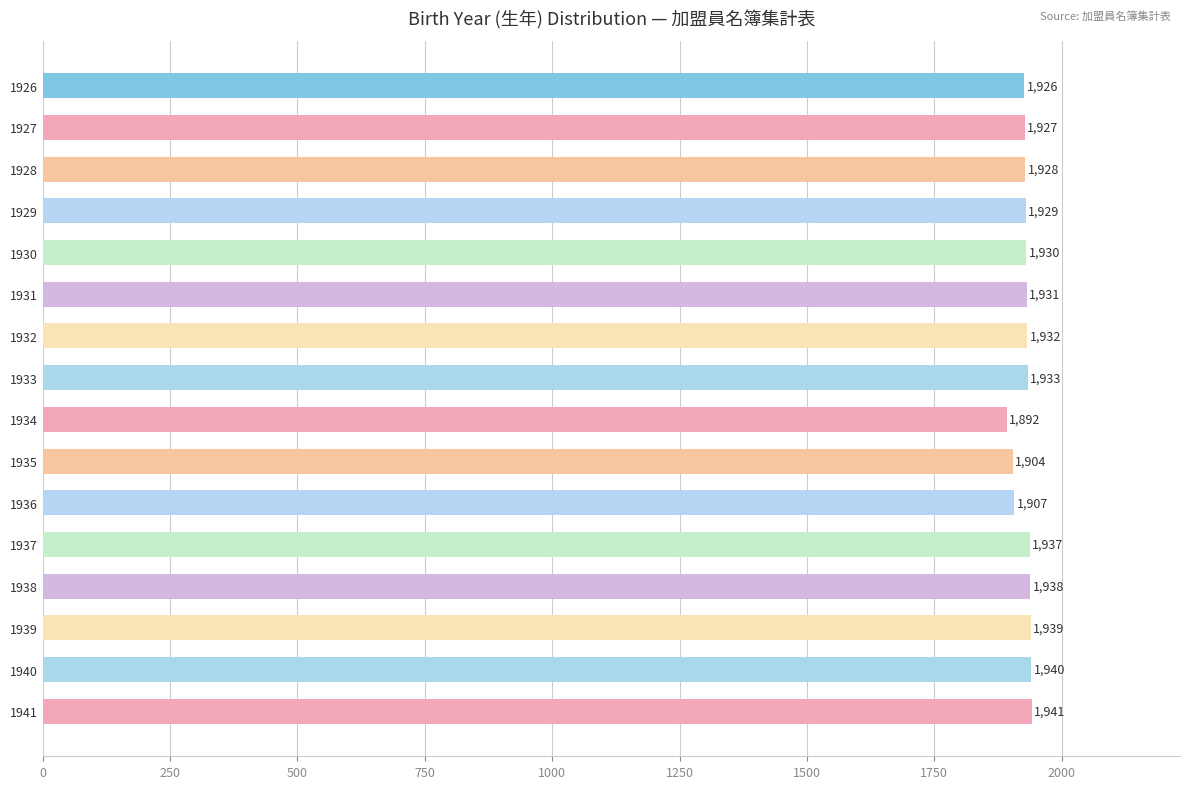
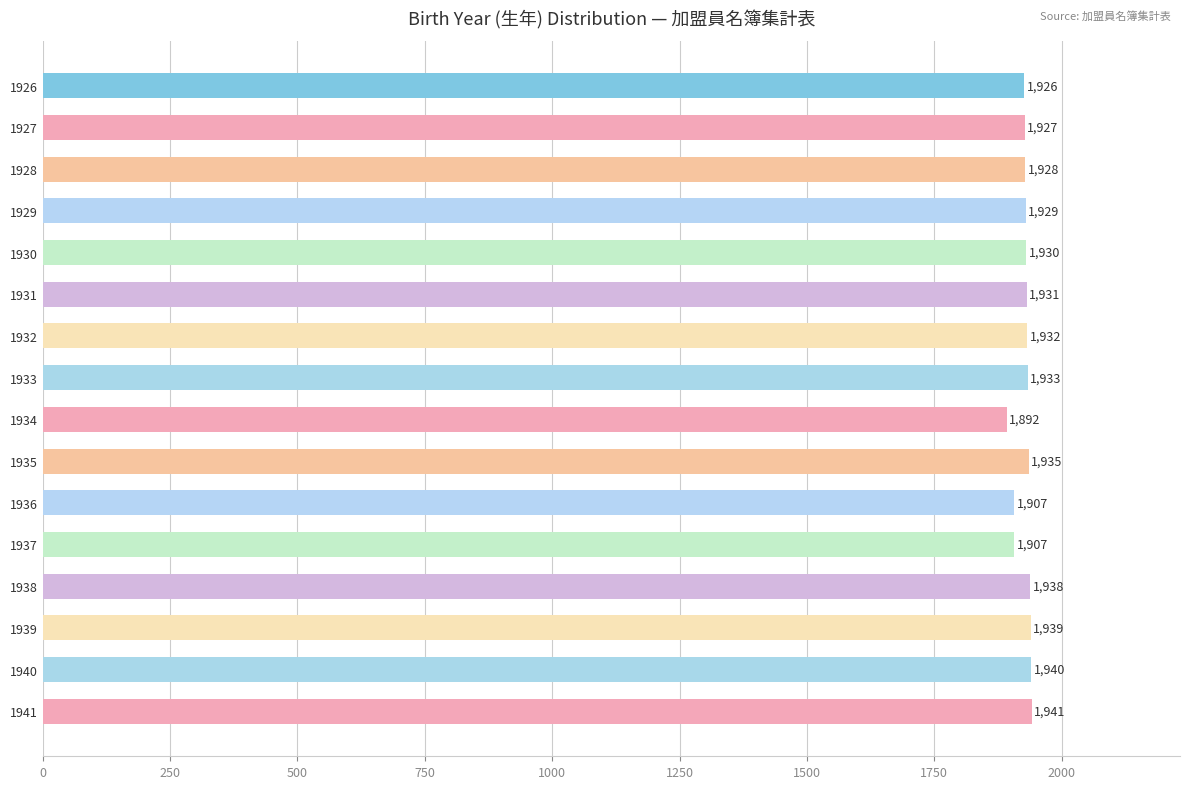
1935: 1,904 -> 1,935
1937: 1,937 -> 1,907
